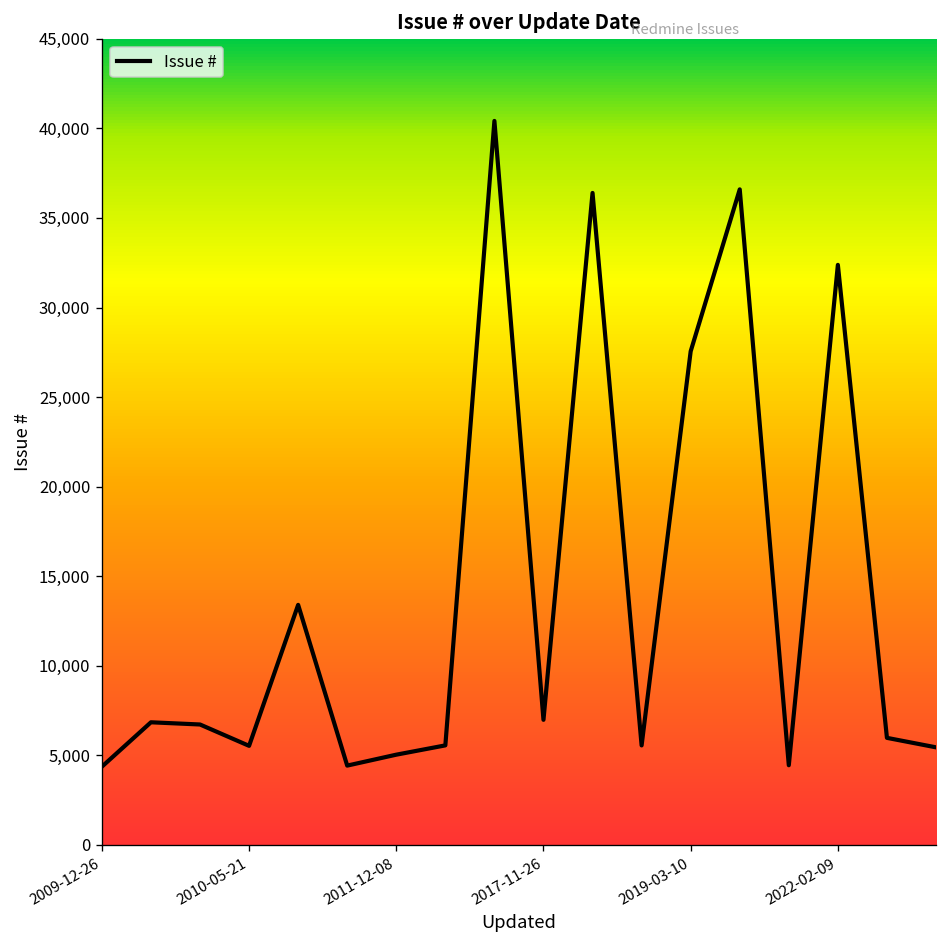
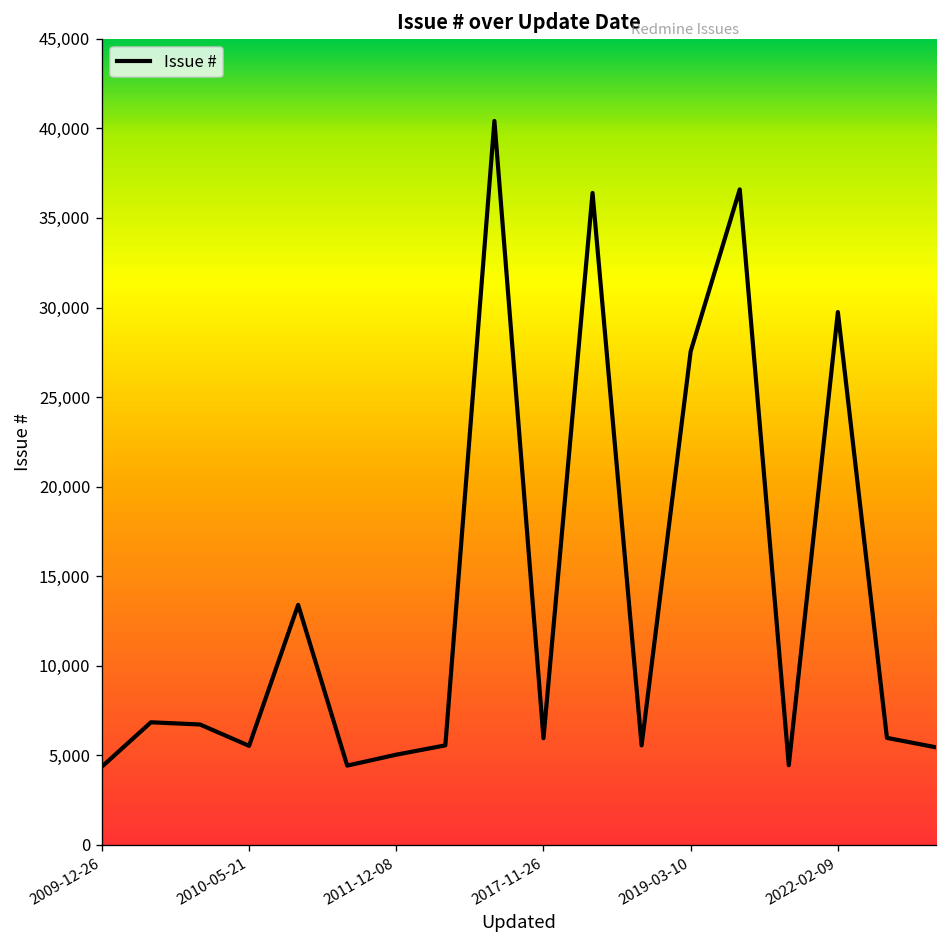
2017-11-26: 7,000 -> 6,000
2022-02-09: 32,400 -> 29,700
